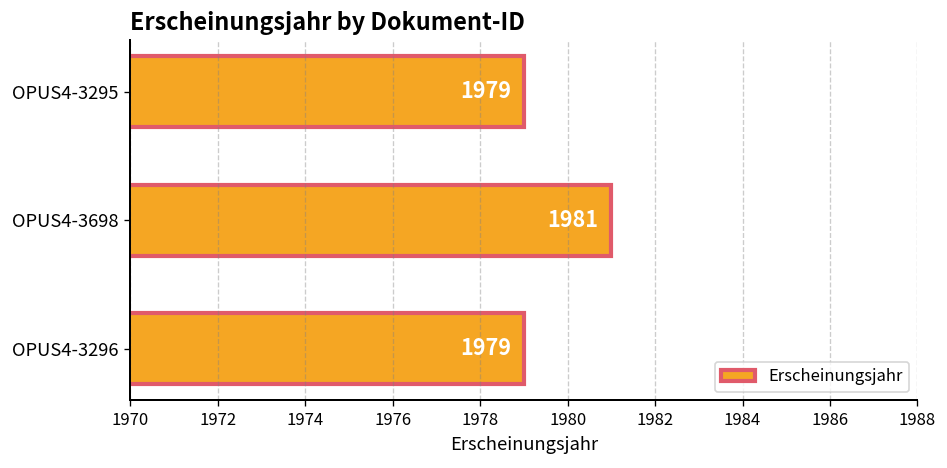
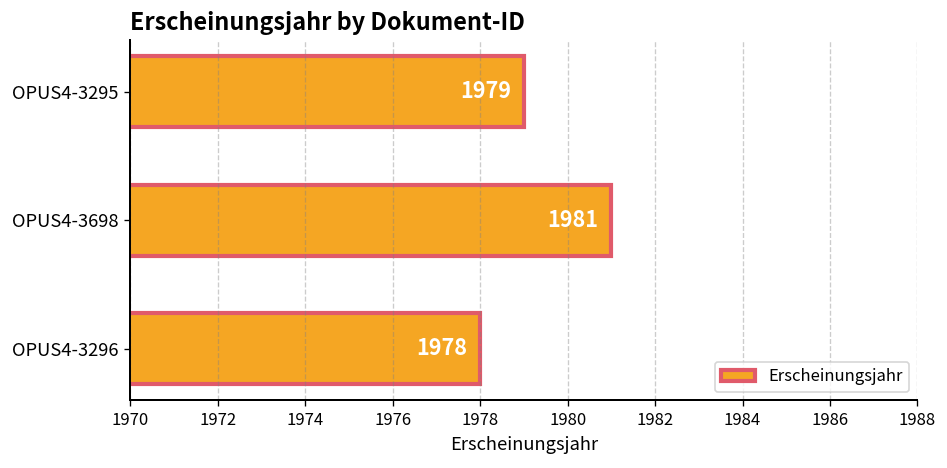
OPUS4-3296: 1979 -> 1978
